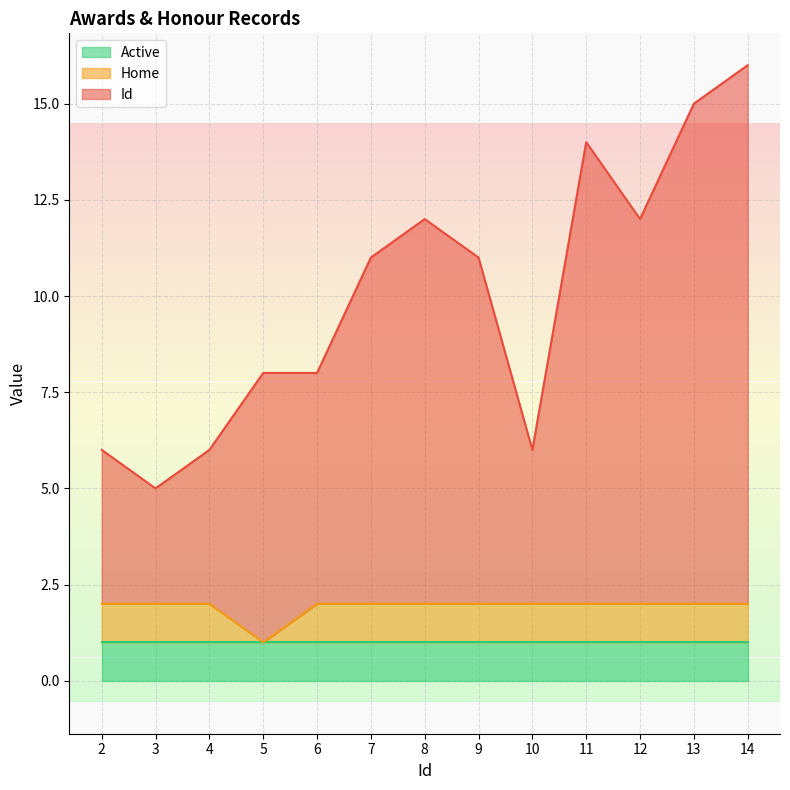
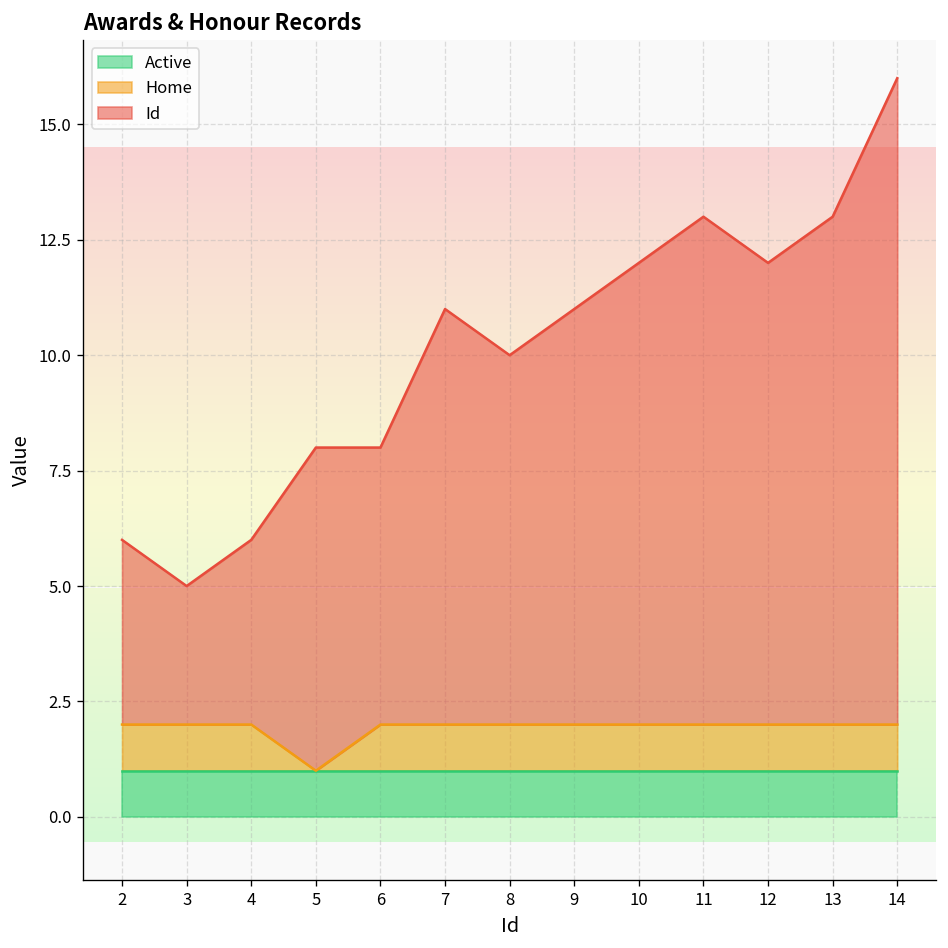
Id, 8: 10 -> 8
Id, 10: 4 -> 10
Id, 11: 12 -> 11
Id, 13: 13 -> 11
